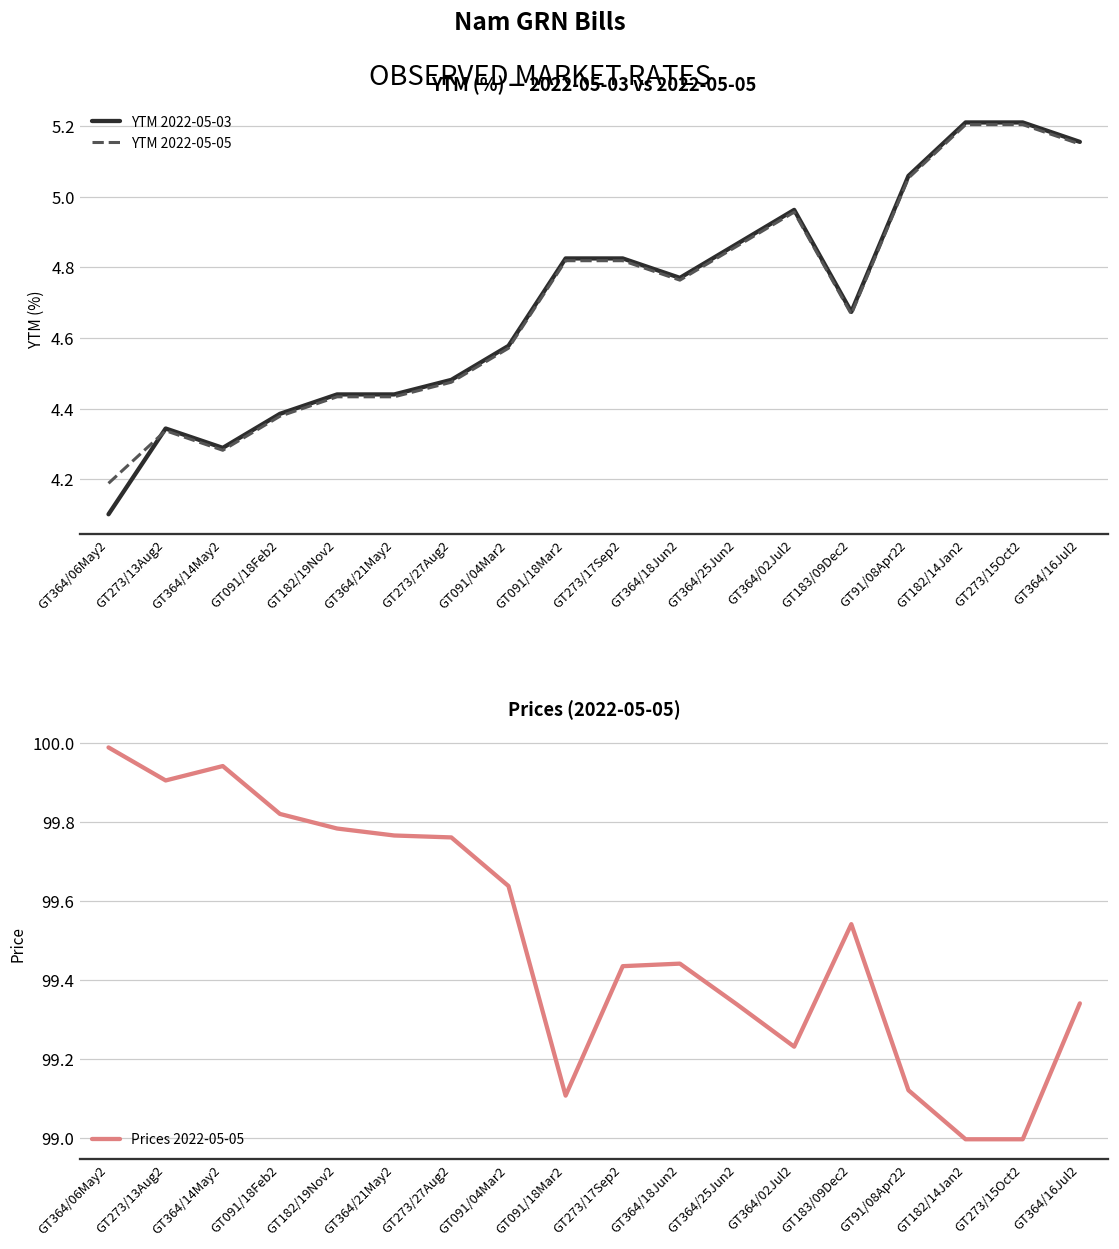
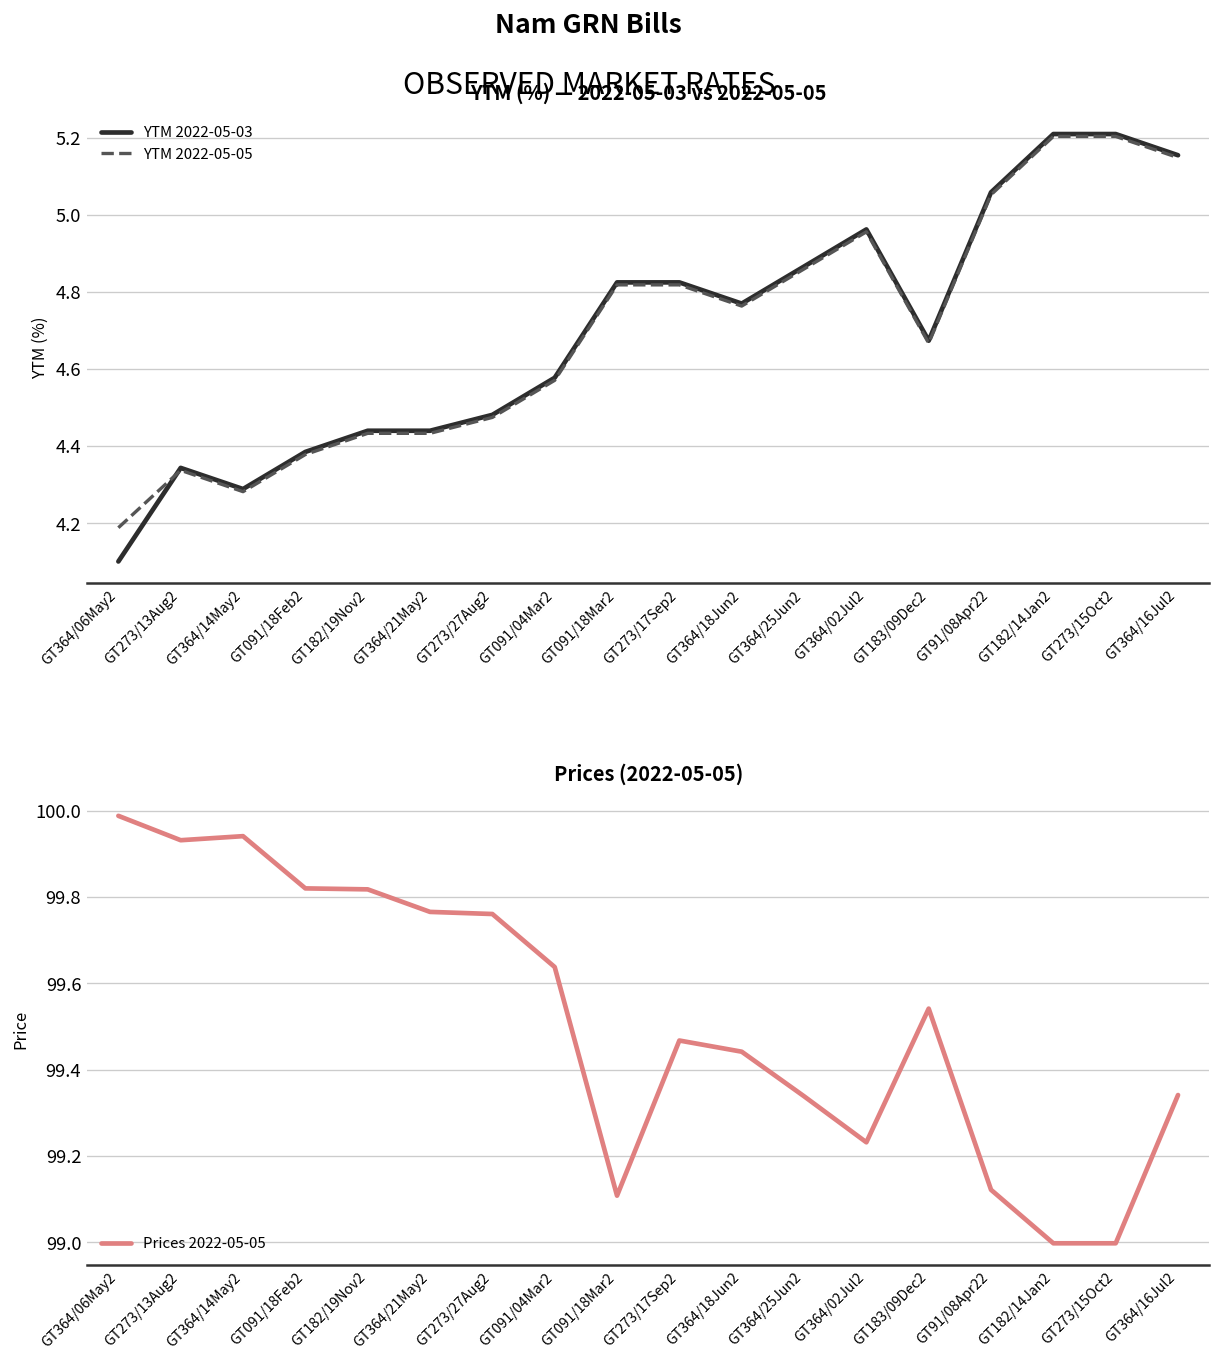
Prices (2022-05-05), GT273/13Aug2: 99.91 -> 99.93
Prices (2022-05-05), GT182/19Nov2: 99.78 -> 99.82
Prices (2022-05-05), GT273/17Sep2: 99.44 -> 99.47
